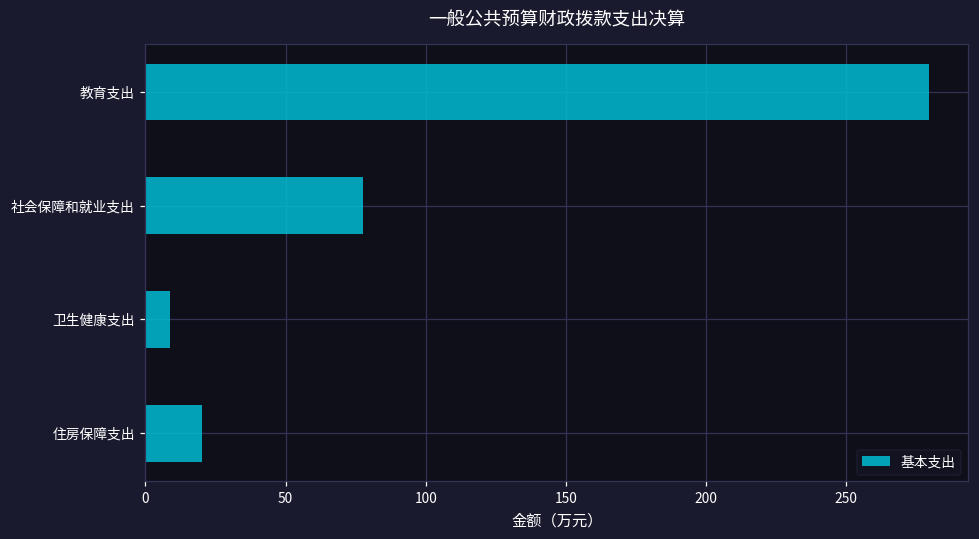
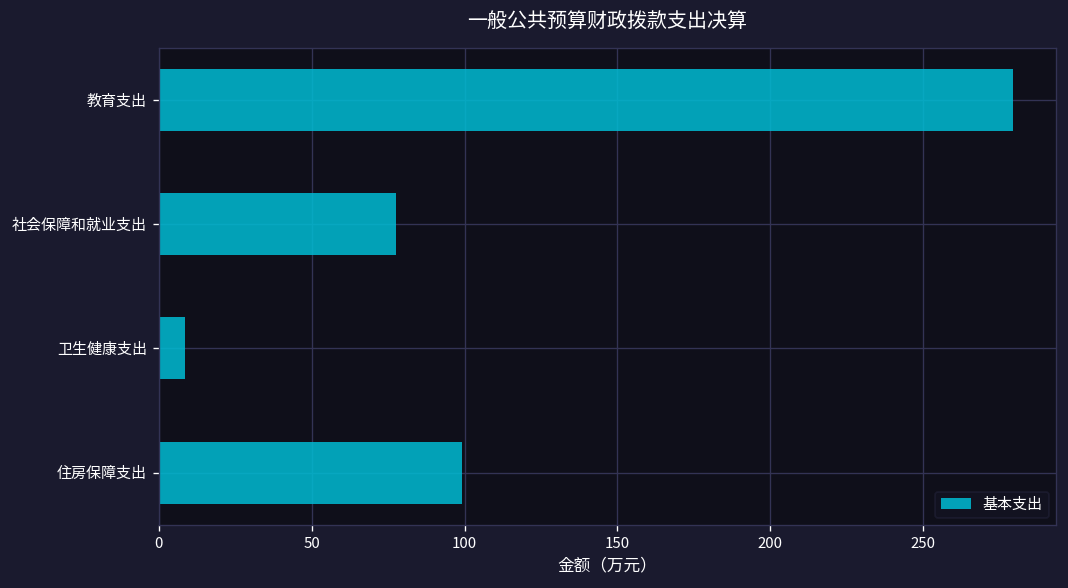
住房保障支出: 20 -> 99
